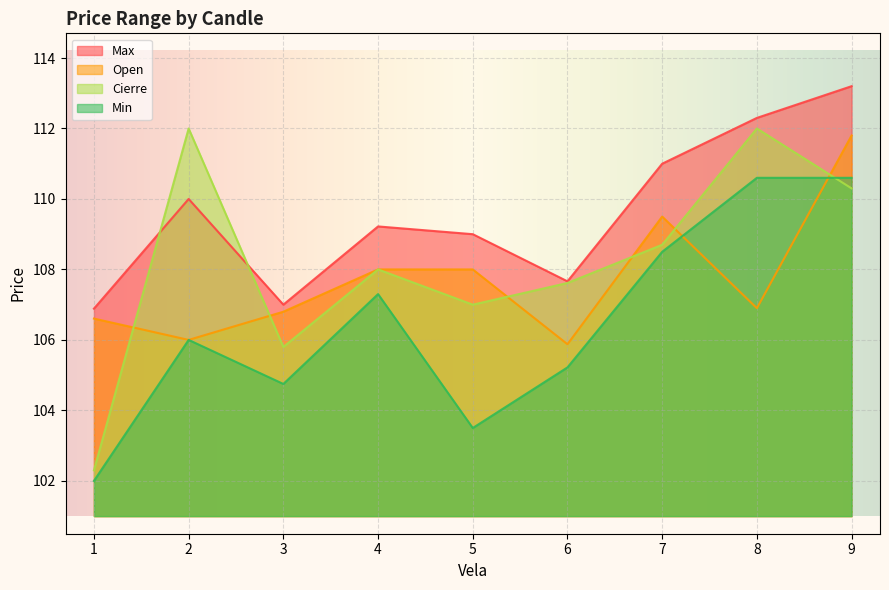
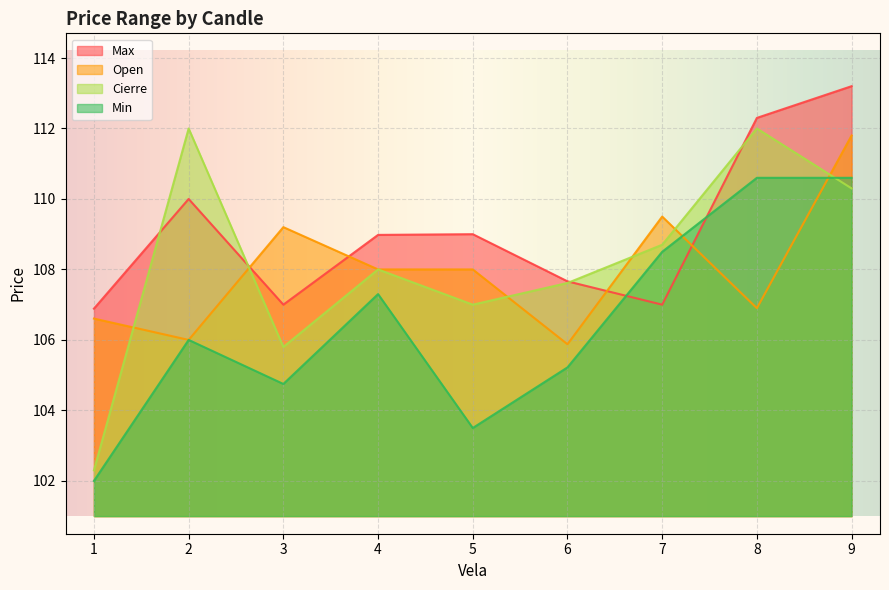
Open, 3: 106.8 -> 109.2
Max, 4: 109.2 -> 109.0
Max, 7: 111 -> 107
